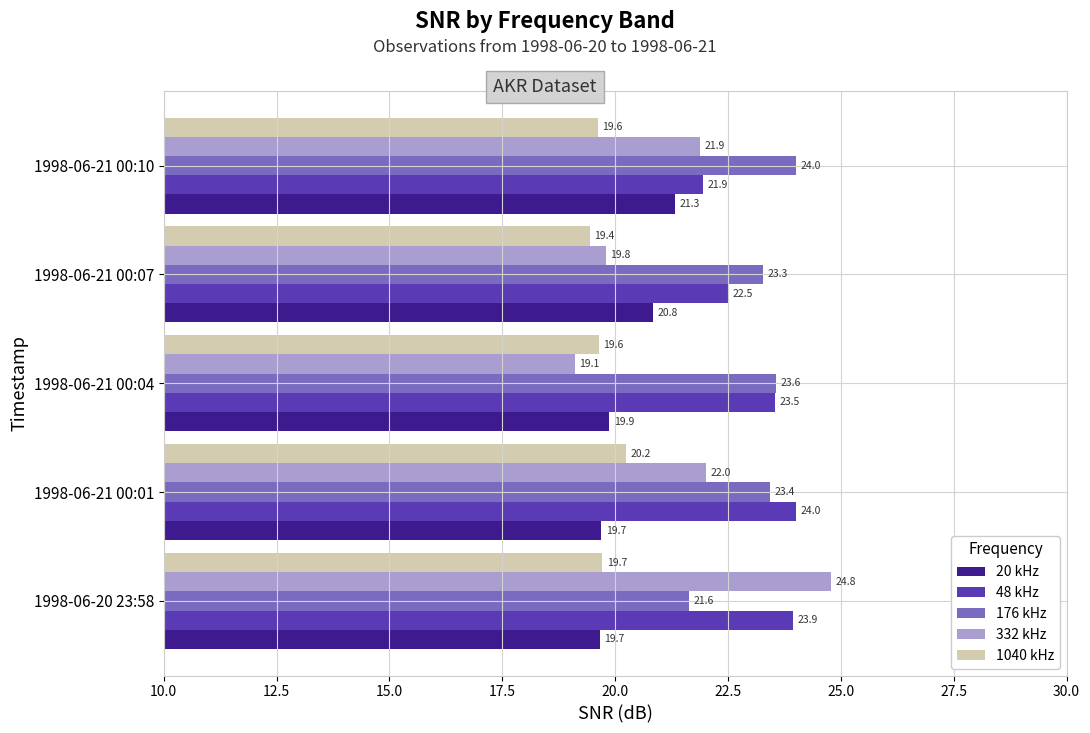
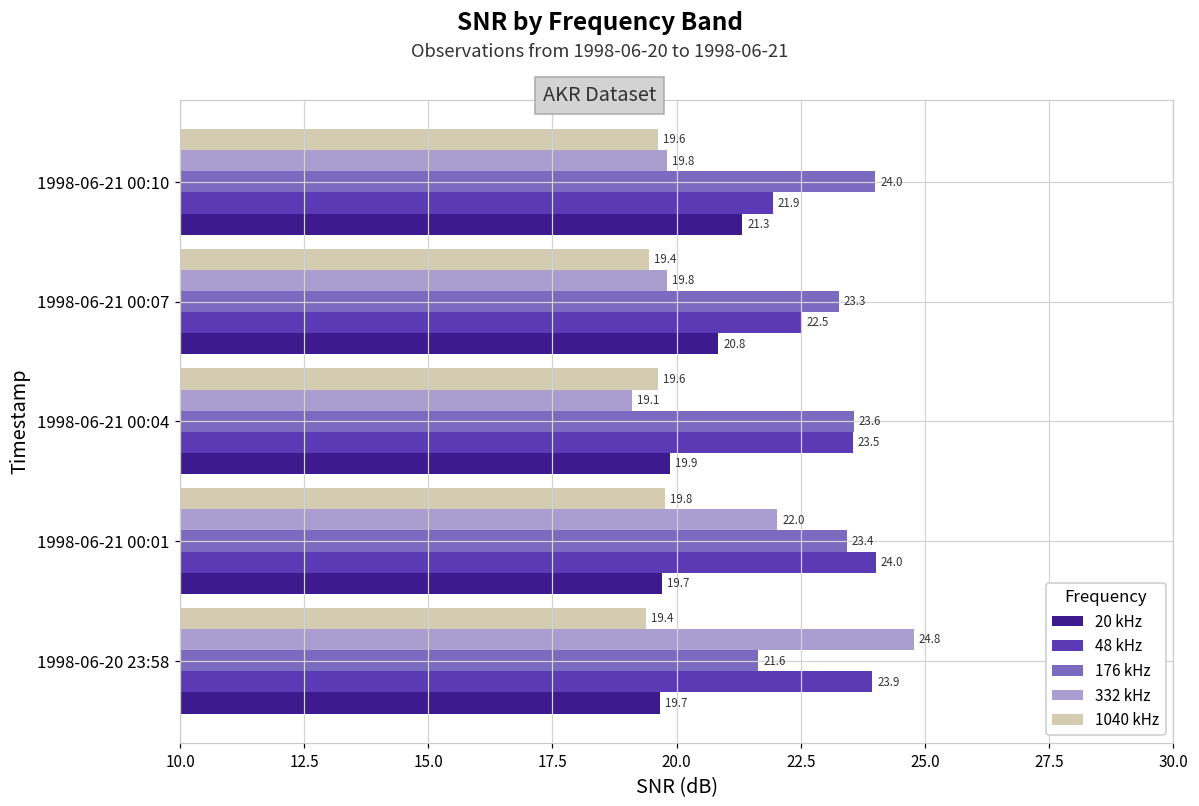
332 kHz, 1998-06-21 00:10: 21.9 -> 19.8
1040 kHz, 1998-06-21 00:01: 20.2 -> 19.8
1040 kHz, 1998-06-20 23:58: 19.7 -> 19.4
